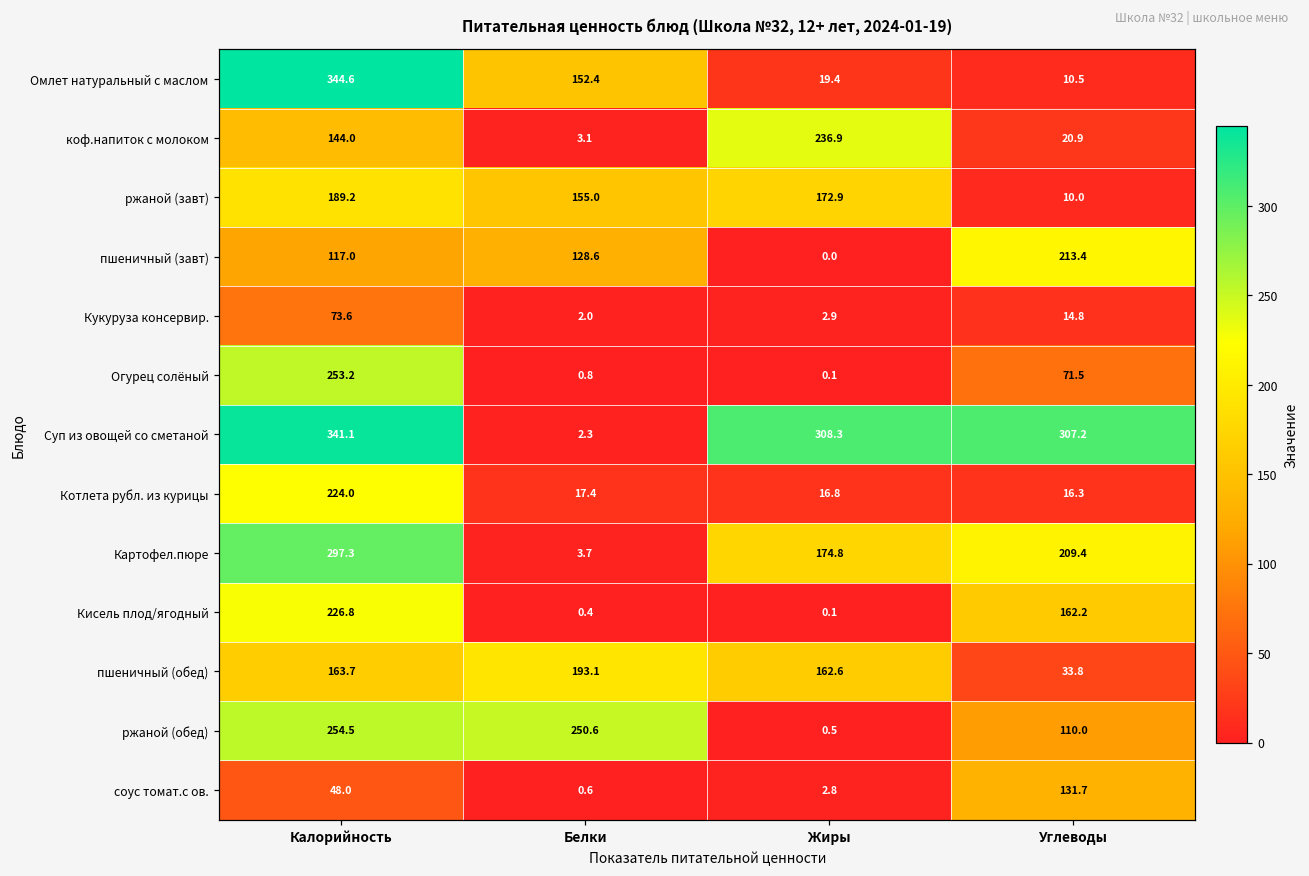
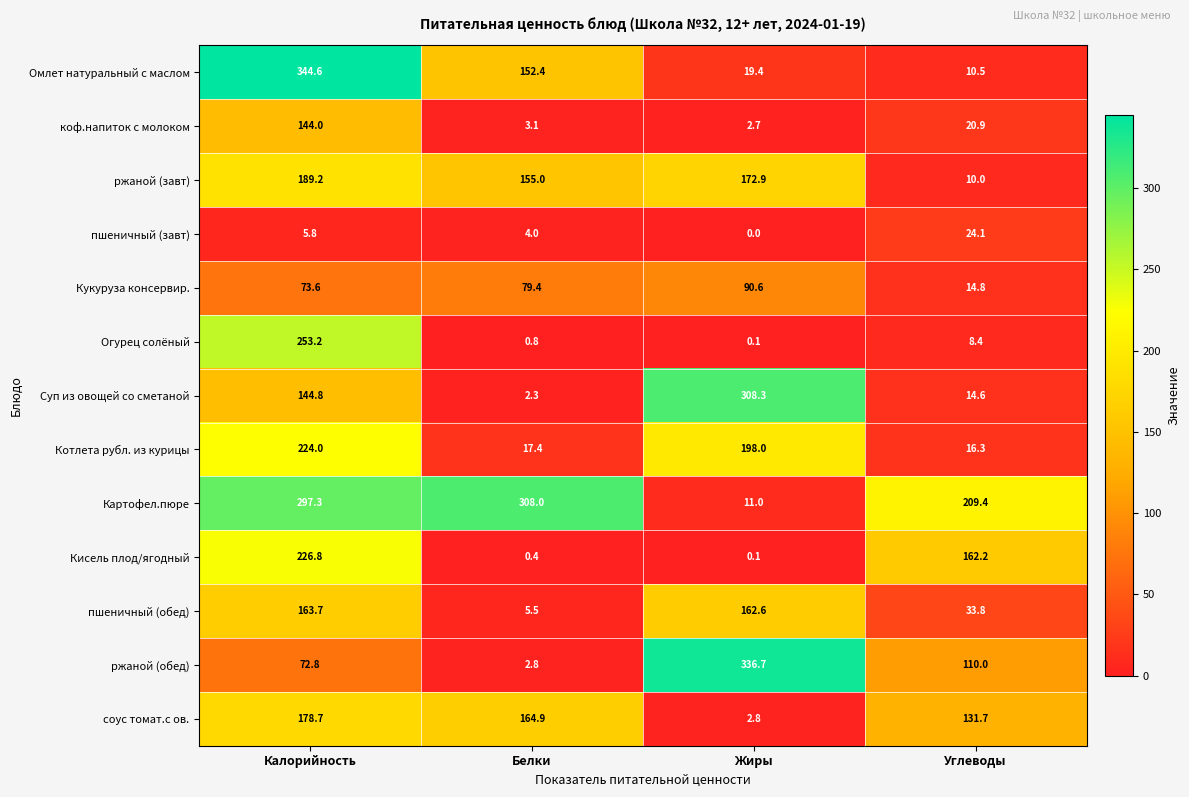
коф.напиток с молоком, Жиры: 236.9 -> 2.7
пшеничный (завт), Калорийность: 117.0 -> 5.8
пшеничный (завт), Белки: 128.6 -> 4.0
пшеничный (завт), Углеводы: 213.4 -> 24.1
Кукуруза консервир., Белки: 2.0 -> 79.4
Кукуруза консервир., Жиры: 2.9 -> 90.6
Огурец солёный, Углеводы: 71.5 -> 8.4
Суп из овощей со сметаной, Калорийность: 341.1 -> 144.8
Суп из овощей со сметаной, Углеводы: 307.2 -> 14.6
Котлета рубл. из курицы, Жиры: 16.8 -> 198.0
Картофел.пюре, Белки: 3.7 -> 308.0
Картофел.пюре, Жиры: 174.8 -> 11.0
пшеничный (обед), Белки: 193.1 -> 5.5
ржаной (обед), Калорийность: 254.5 -> 72.8
ржаной (обед), Белки: 250.6 -> 2.8
ржаной (обед), Жиры: 0.5 -> 336.7
соус томат.с ов., Калорийность: 48.0 -> 178.7
соус томат.с ов., Белки: 0.6 -> 164.9
